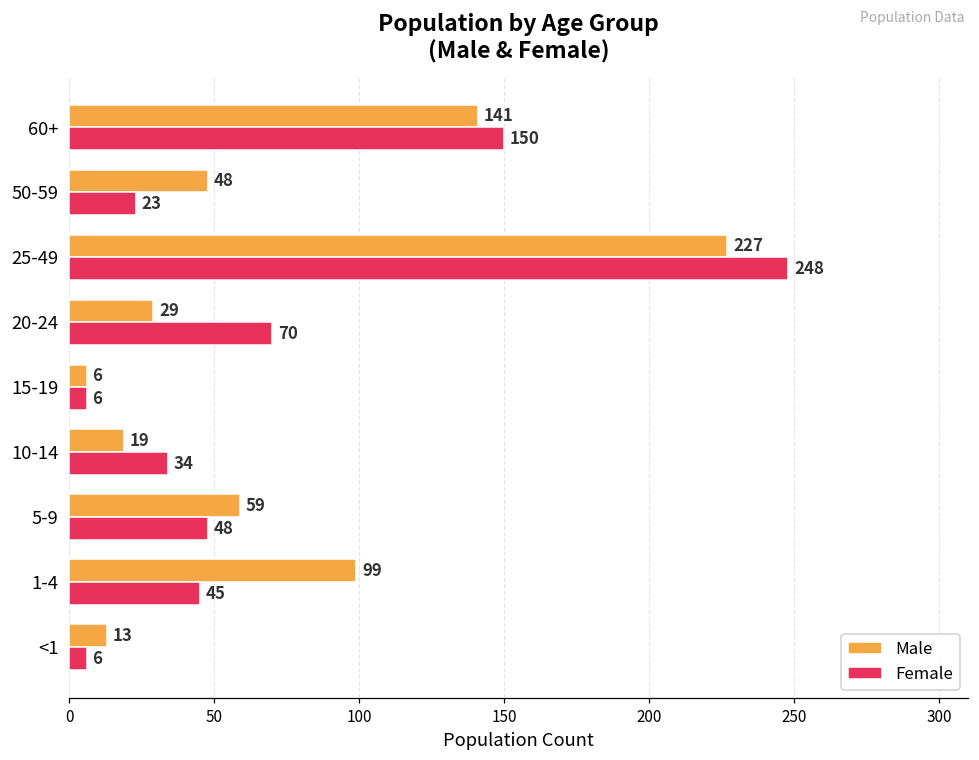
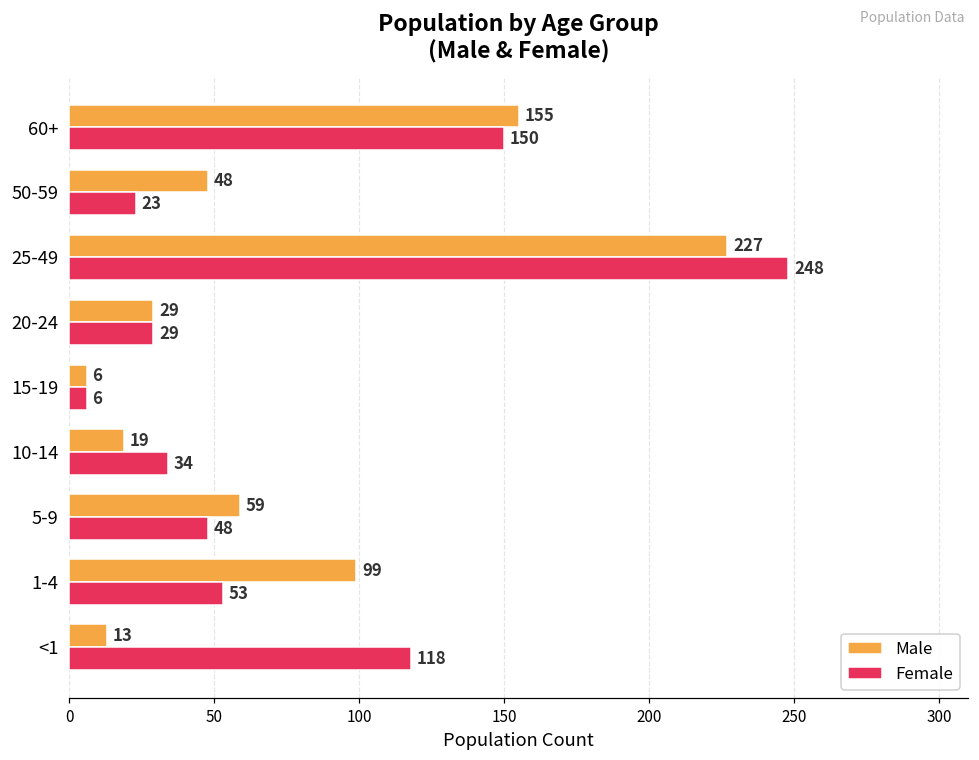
Male, 60+: 141 -> 155
Female, 20-24: 70 -> 29
Female, 1-4: 45 -> 53
Female, <1: 6 -> 118
